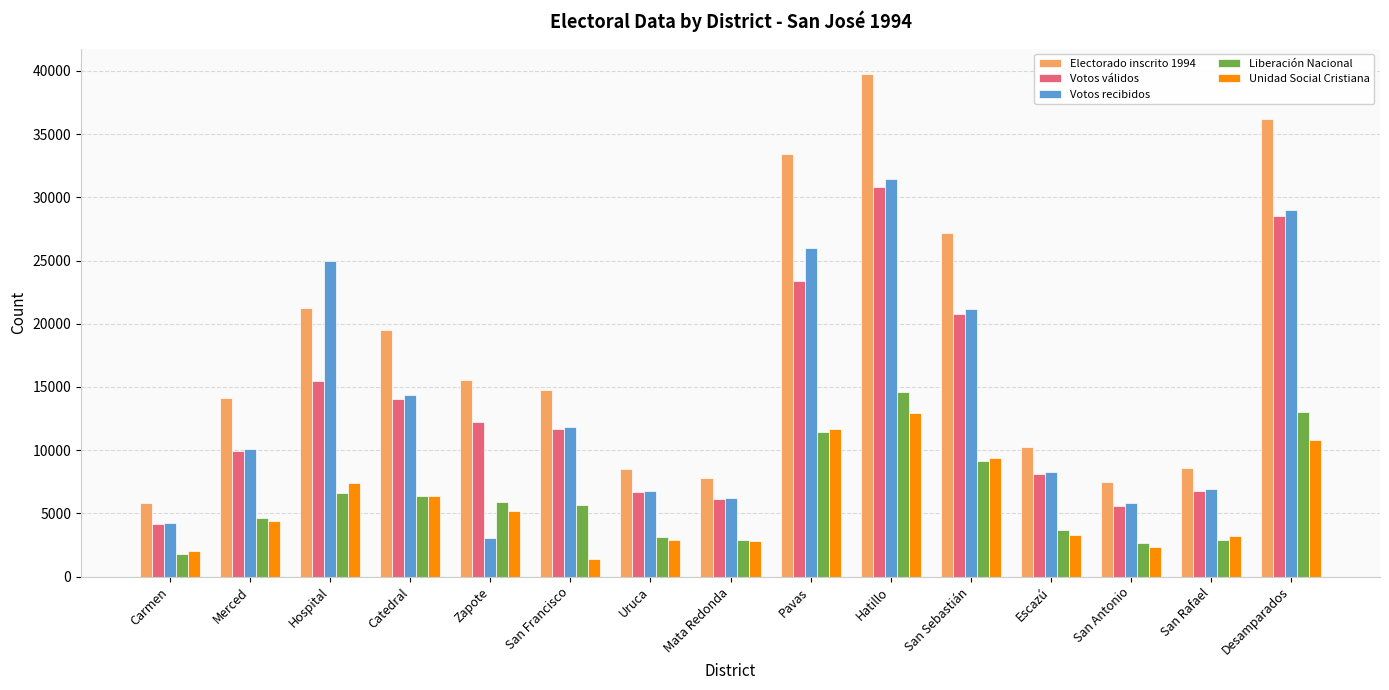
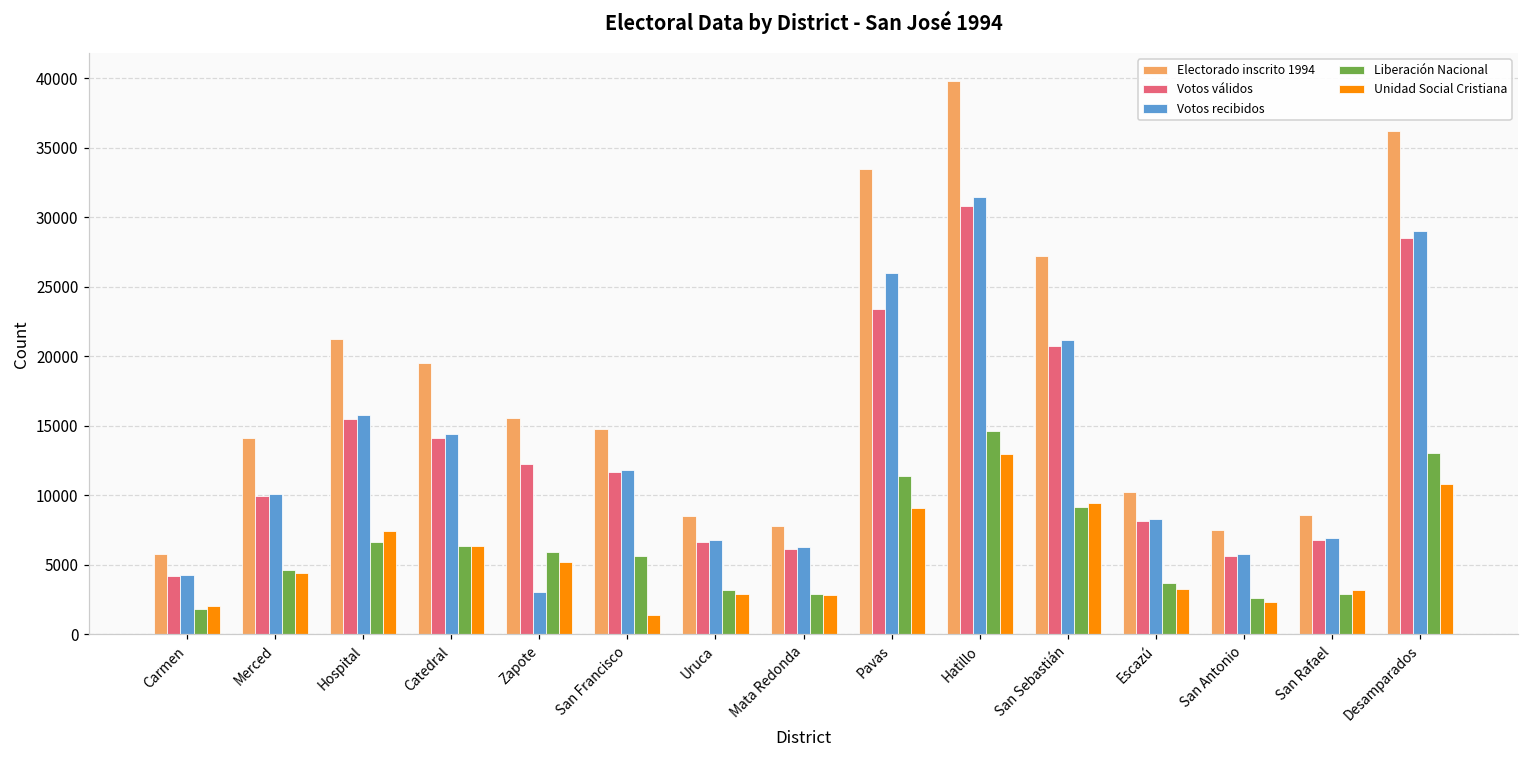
Votos recibidos, Hospital: 24900 -> 15800
Unidad Social Cristiana, Pavas: 11700 -> 9100
